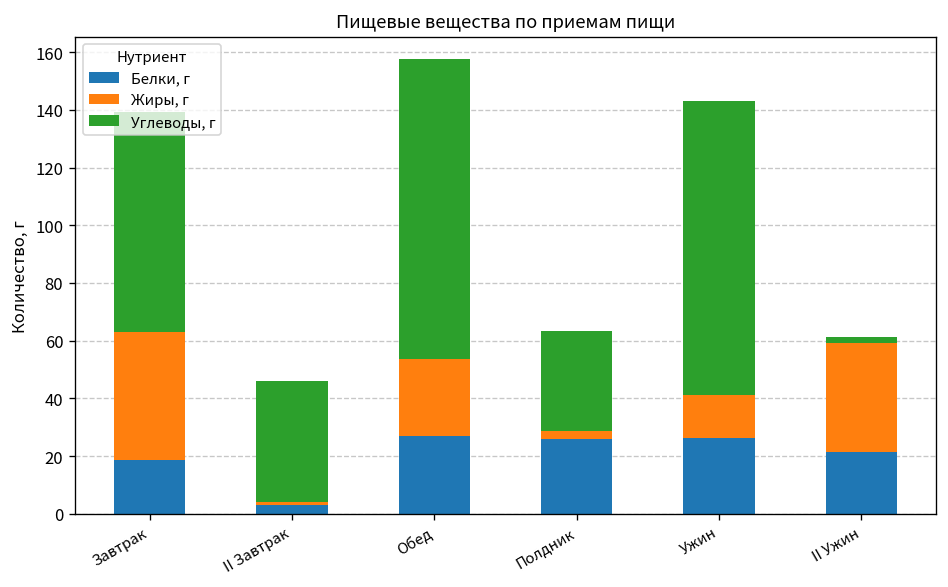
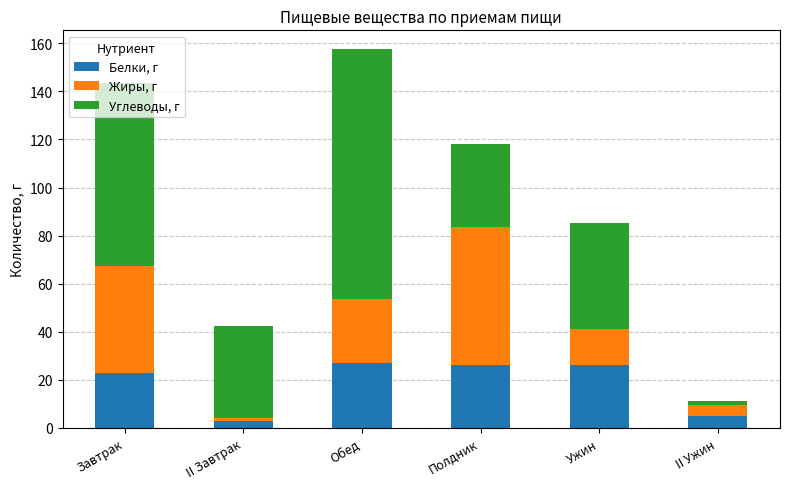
Белки, г, Завтрак: 19 -> 23
Углеводы, г, II Завтрак: 42 -> 38
Жиры, г, Полдник: 3 -> 58
Углеводы, г, Ужин: 102 -> 44
Белки, г, II Ужин: 22 -> 5
Жиры, г, II Ужин: 38 -> 4
